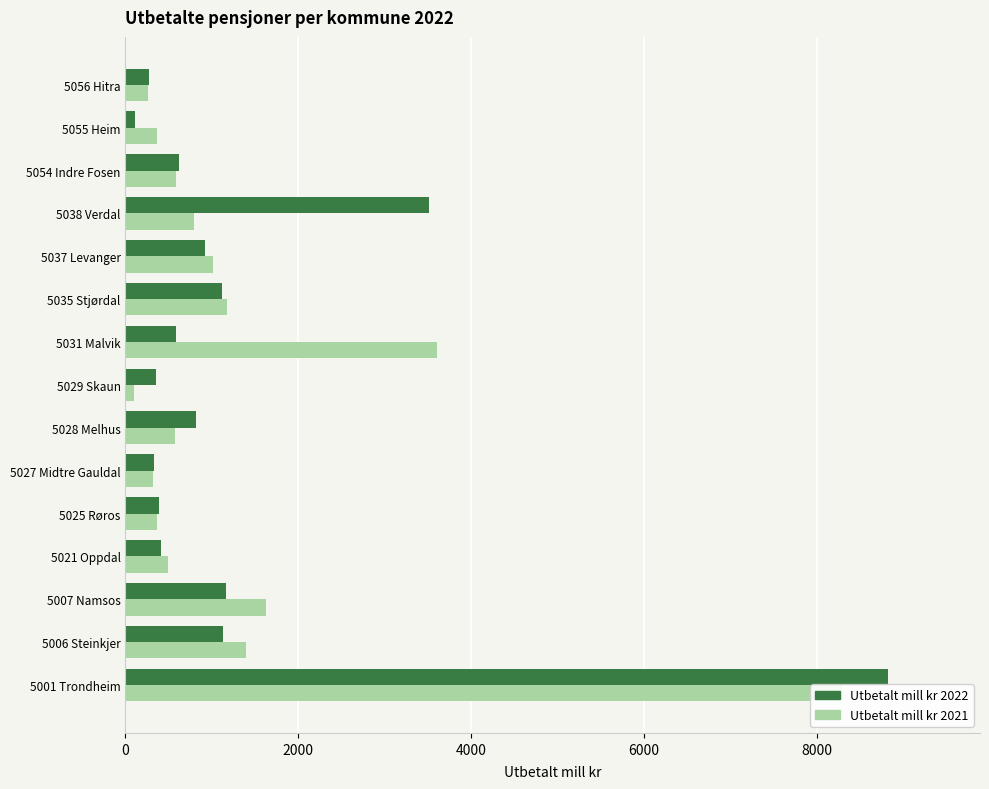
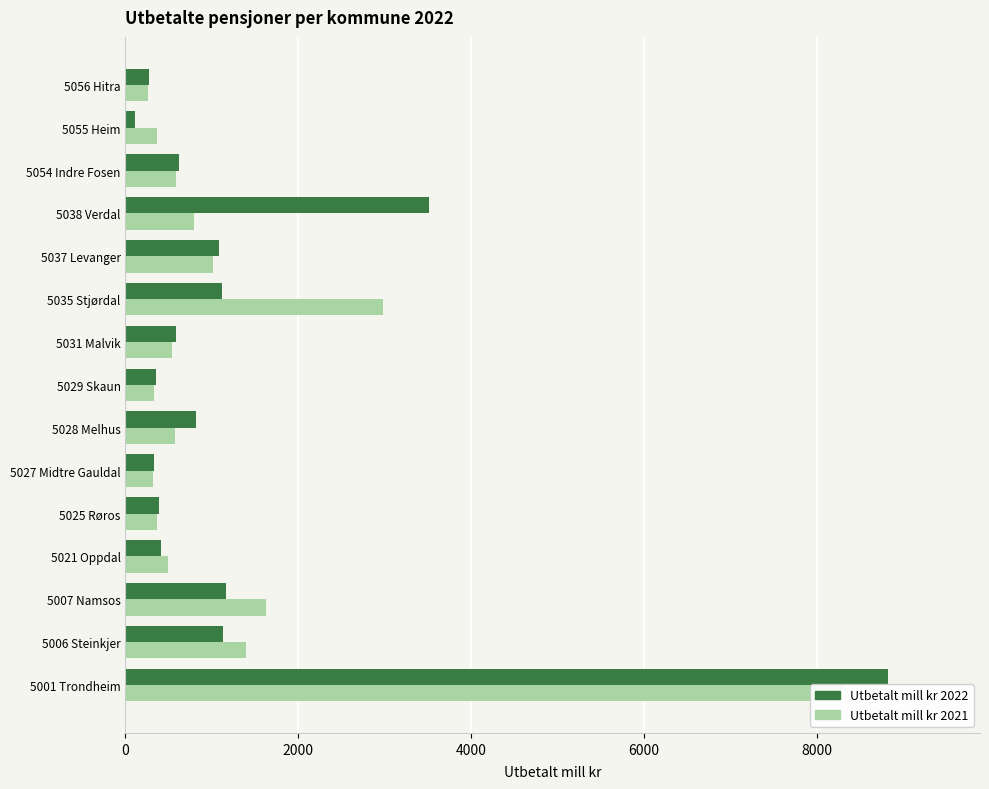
Utbetalt mill kr 2022, 5037 Levanger: 900 -> 1100
Utbetalt mill kr 2021, 5035 Stjørdal: 1200 -> 3000
Utbetalt mill kr 2021, 5031 Malvik: 3600 -> 500
Utbetalt mill kr 2021, 5029 Skaun: 100 -> 300
